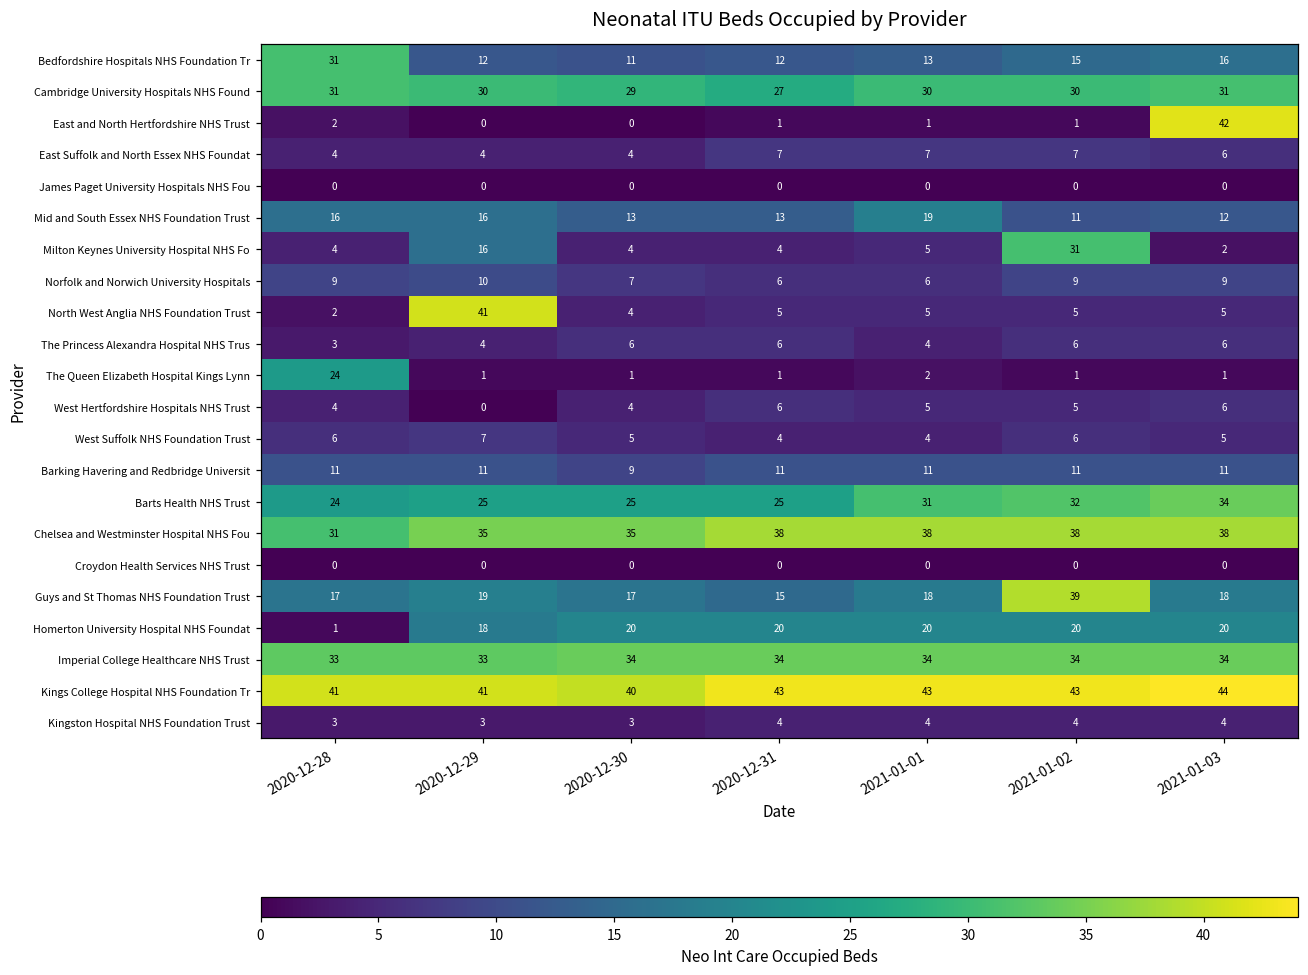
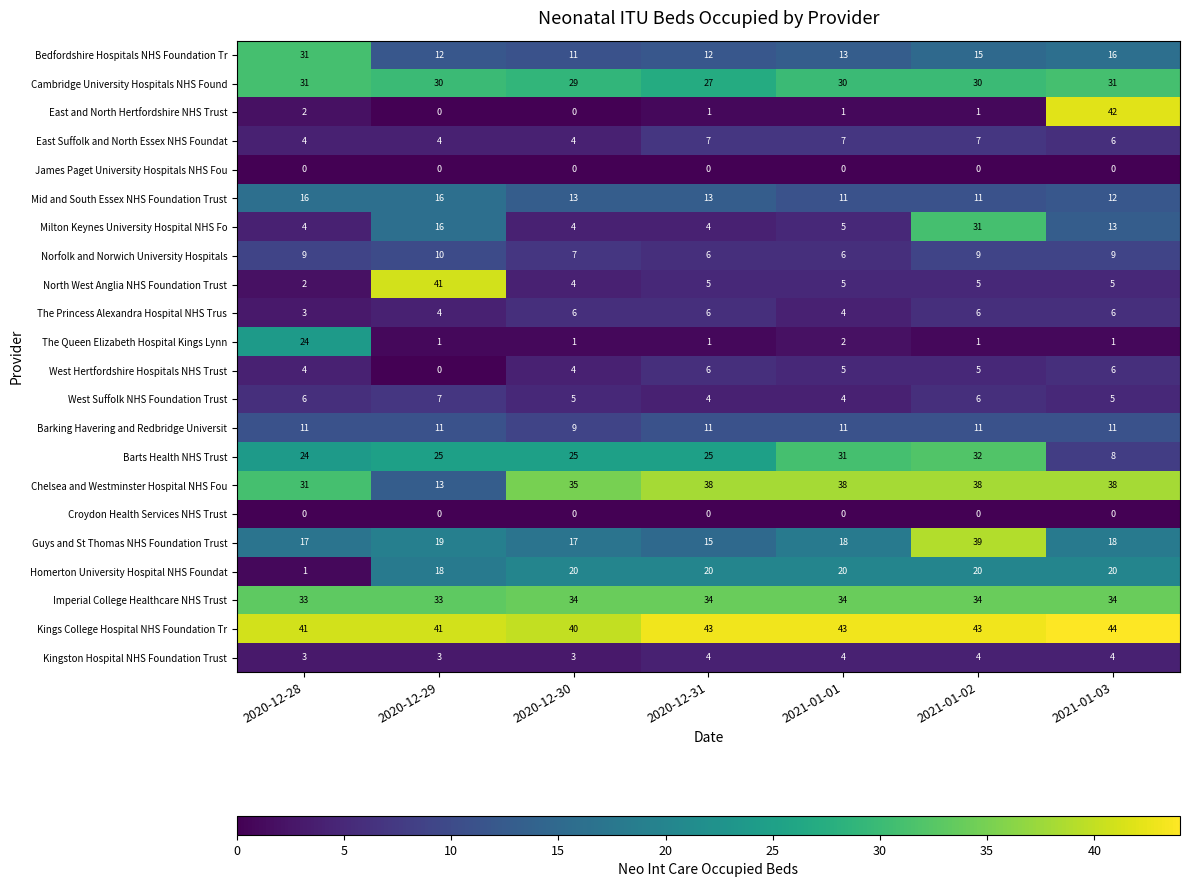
Mid and South Essex NHS Foundation Trust, 2021-01-01: 19 -> 11
Milton Keynes University Hospital NHS Fo, 2021-01-03: 2 -> 13
Barts Health NHS Trust, 2021-01-03: 34 -> 8
Chelsea and Westminster Hospital NHS Fou, 2020-12-29: 35 -> 13
